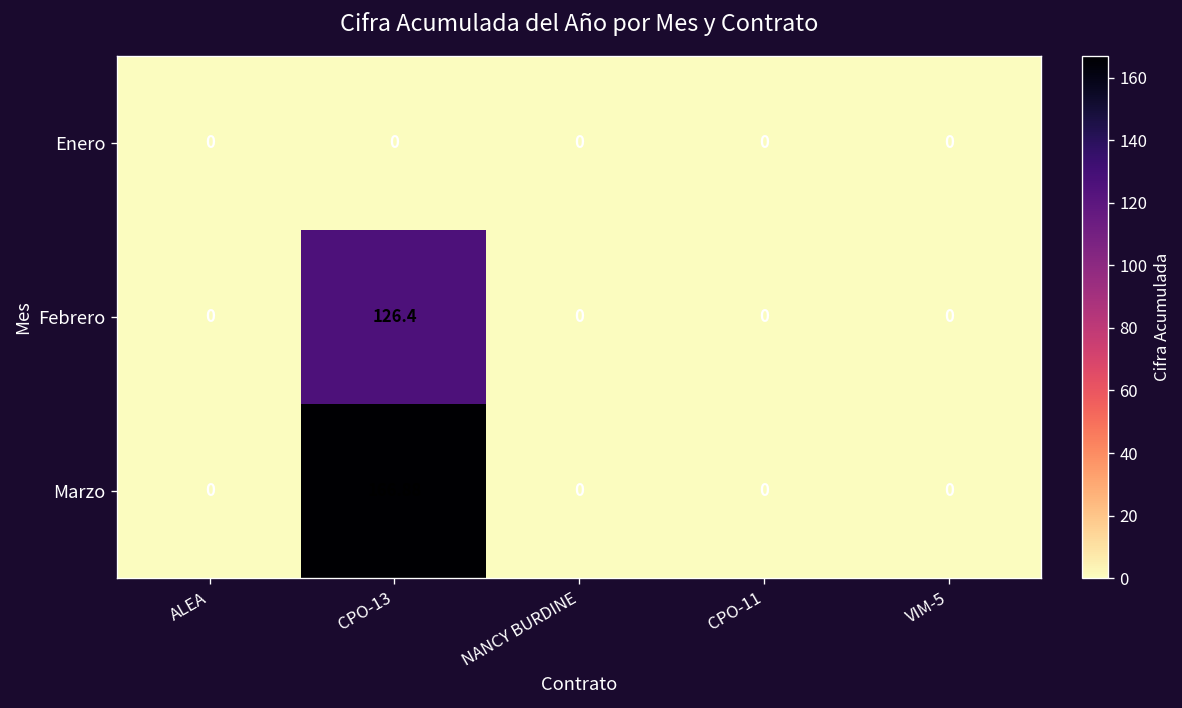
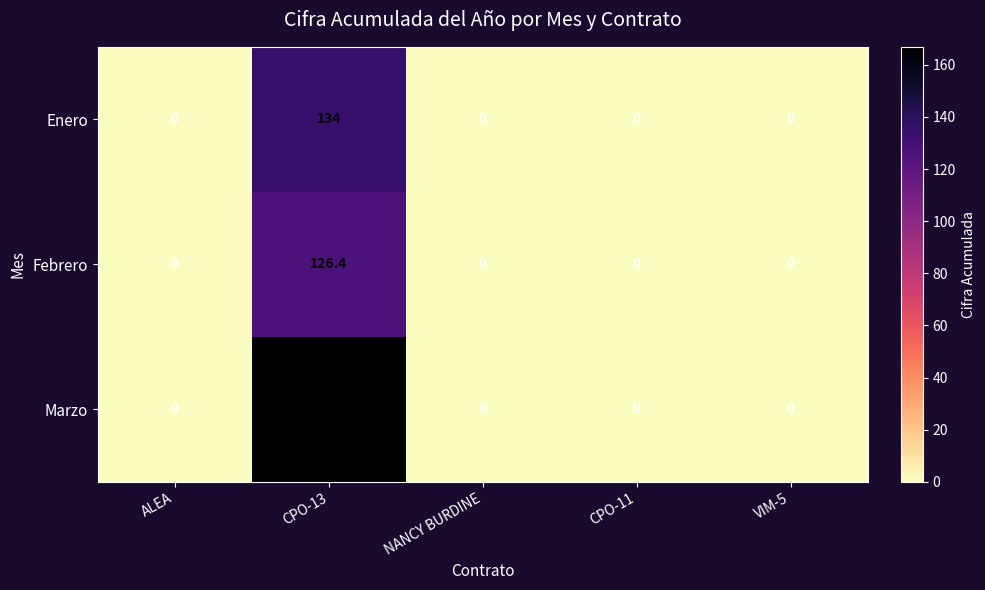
Enero, CPO-13: 0 -> 134
